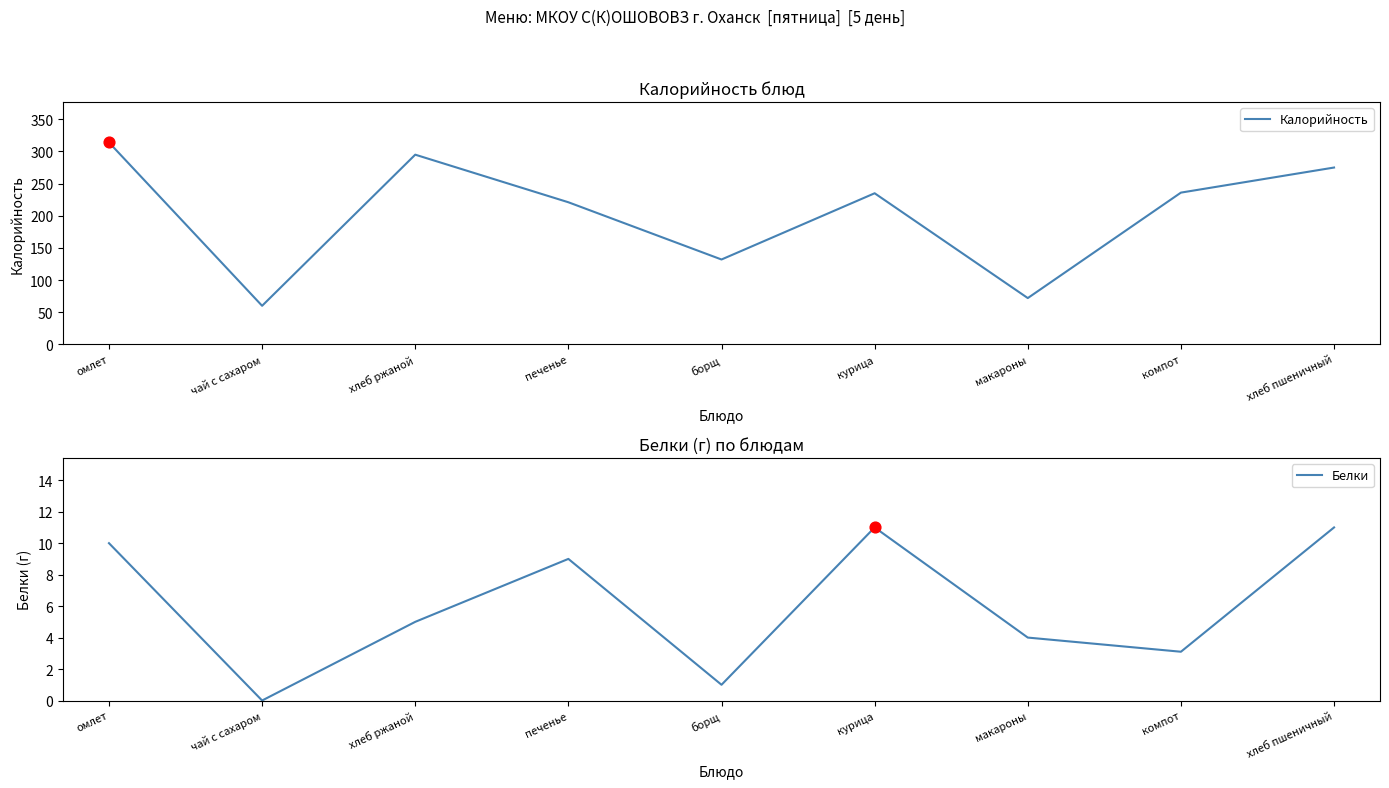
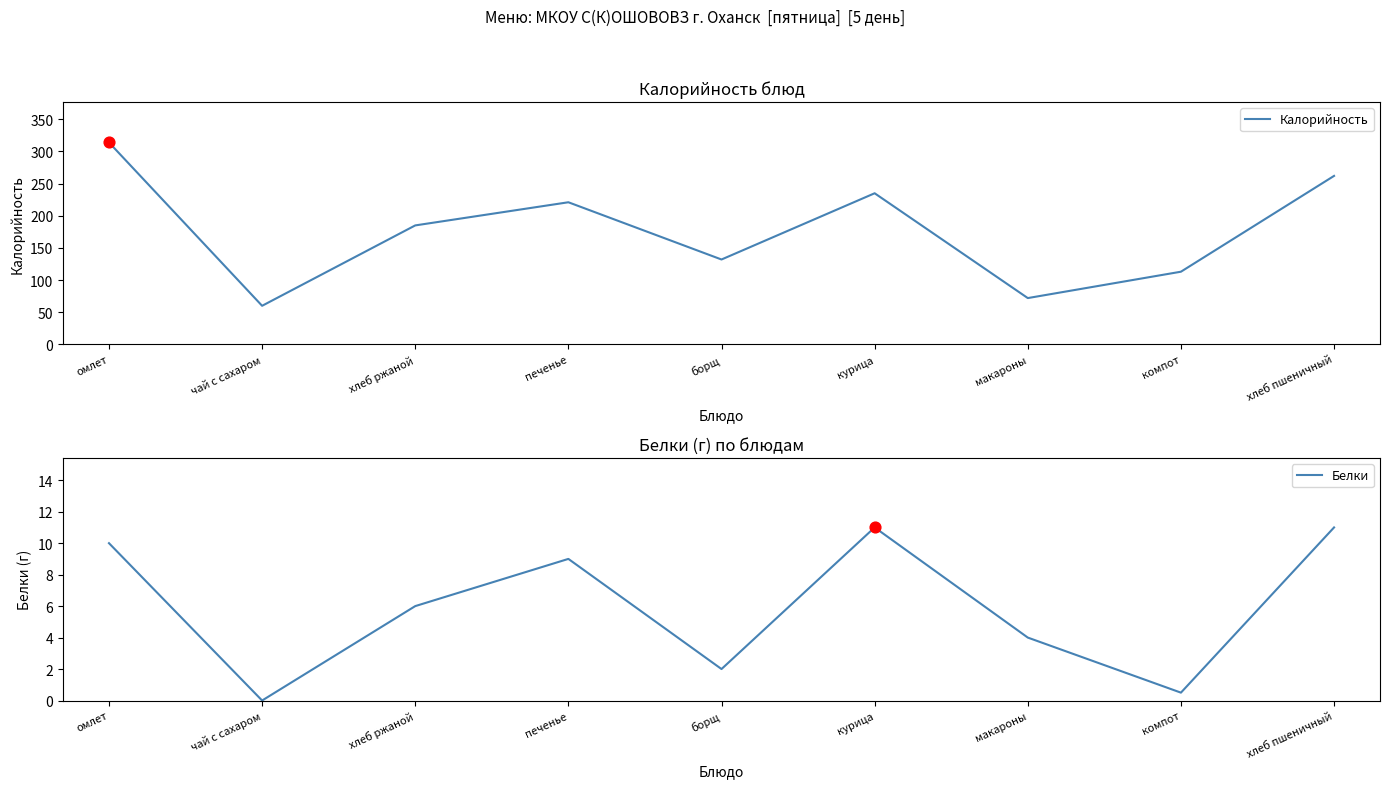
Калорийность блюд, Калорийность, хлеб ржаной: 300 -> 190
Калорийность блюд, Калорийность, компот: 240 -> 110
Калорийность блюд, Калорийность, хлеб пшеничный: 280 -> 260
Белки (г) по блюдам, Белки, хлеб ржаной: 5 -> 6
Белки (г) по блюдам, Белки, борщ: 1 -> 2
Белки (г) по блюдам, Белки, компот: 3.1 -> 0.5
